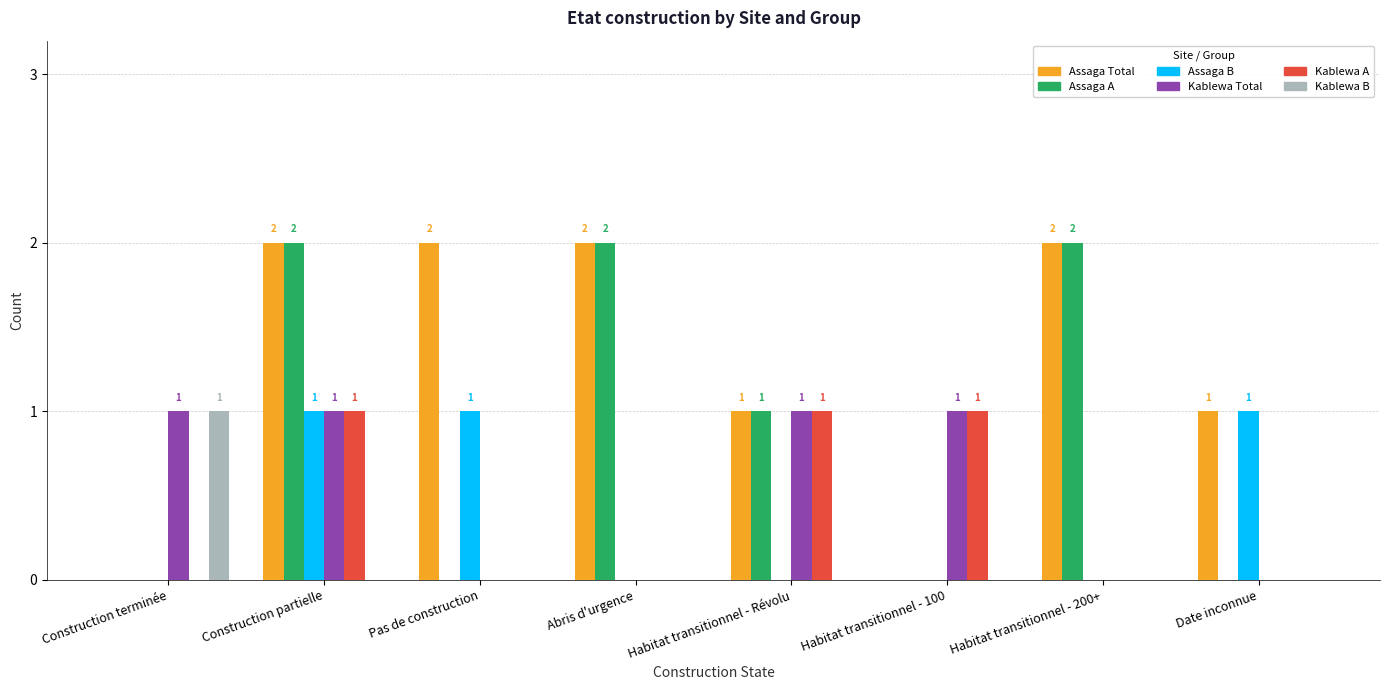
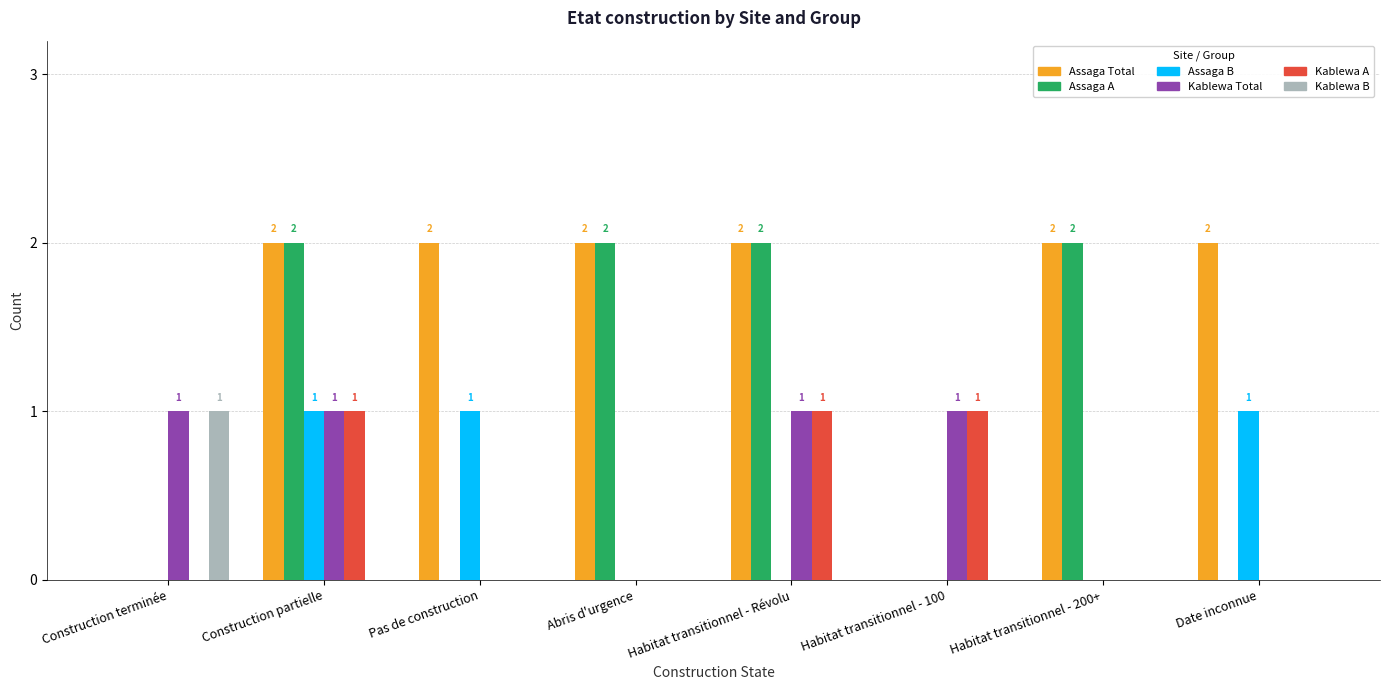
Assaga Total, Habitat transitionnel - Révolu: 1 -> 2
Assaga A, Habitat transitionnel - Révolu: 1 -> 2
Assaga Total, Date inconnue: 1 -> 2
